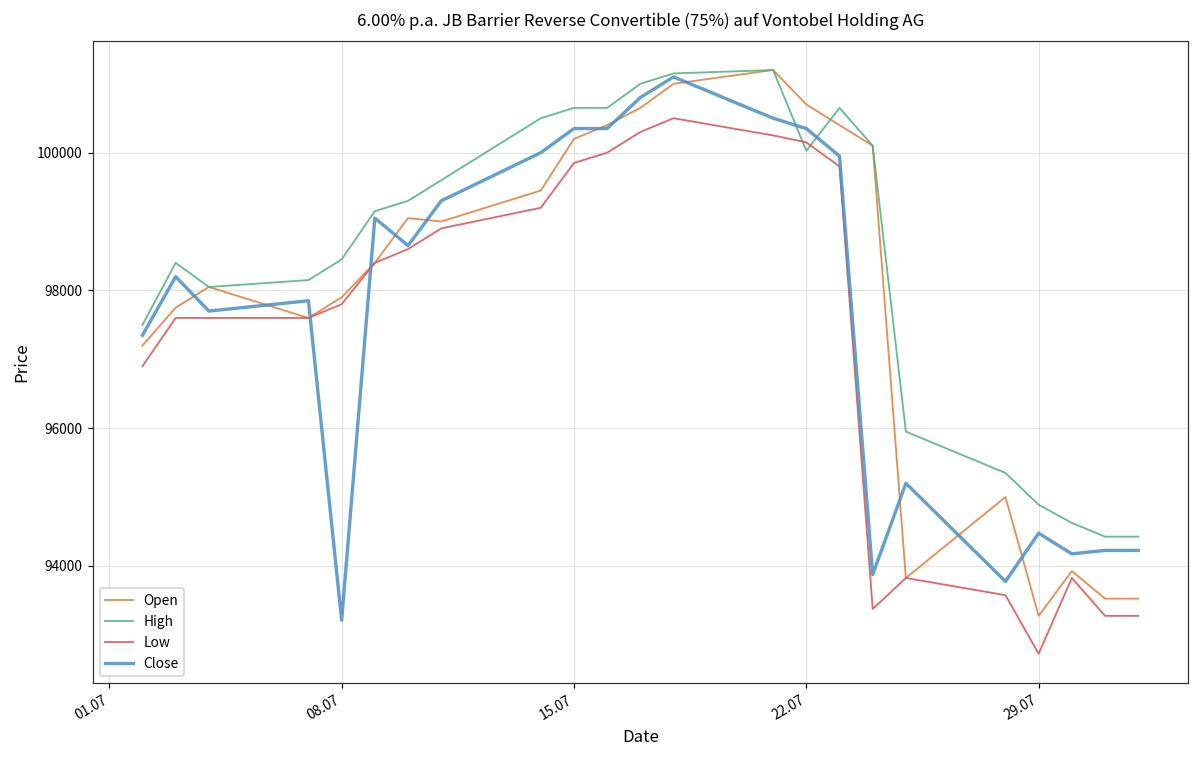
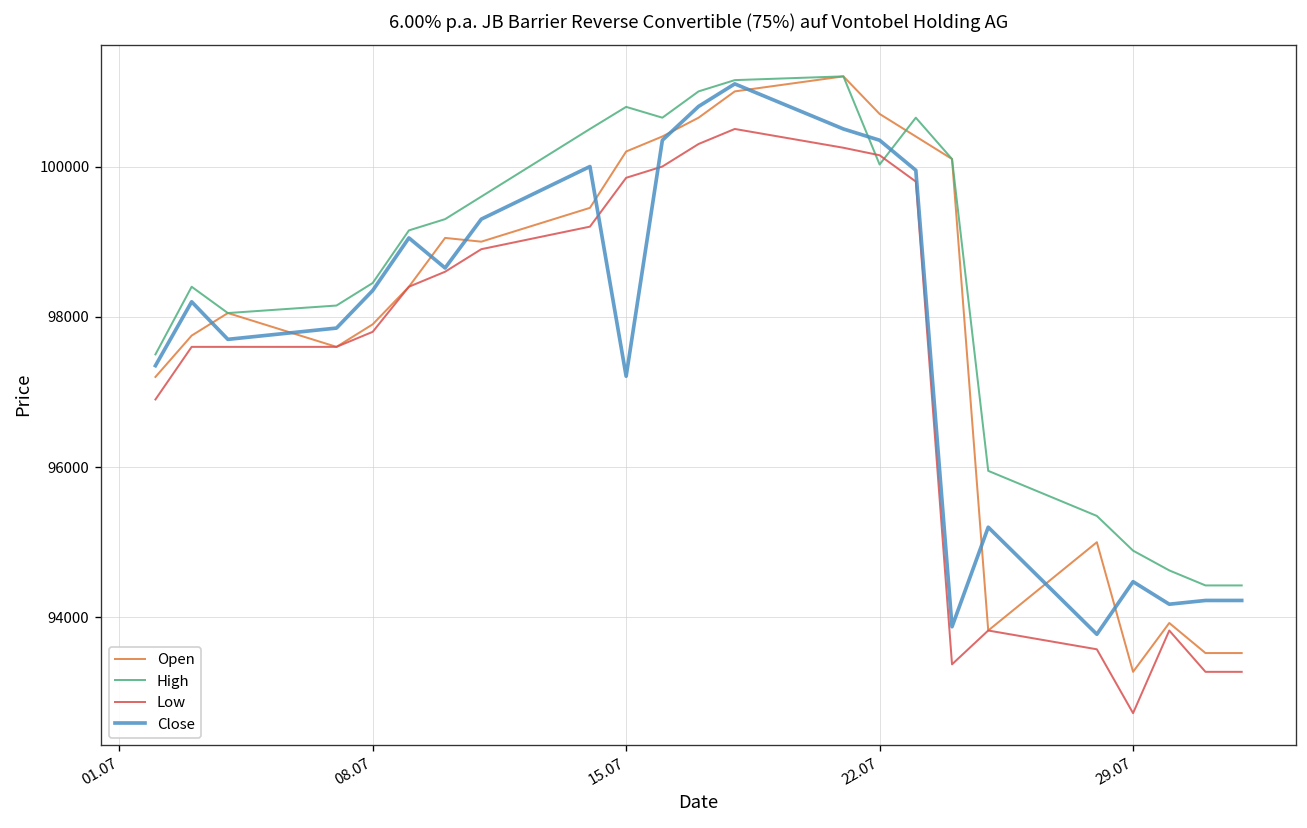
Close, 08.07: 93200 -> 98400
High, 15.07: 100700 -> 100800
Close, 15.07: 100400 -> 97200
